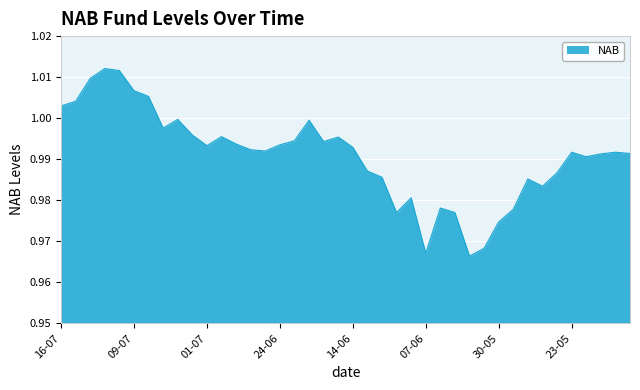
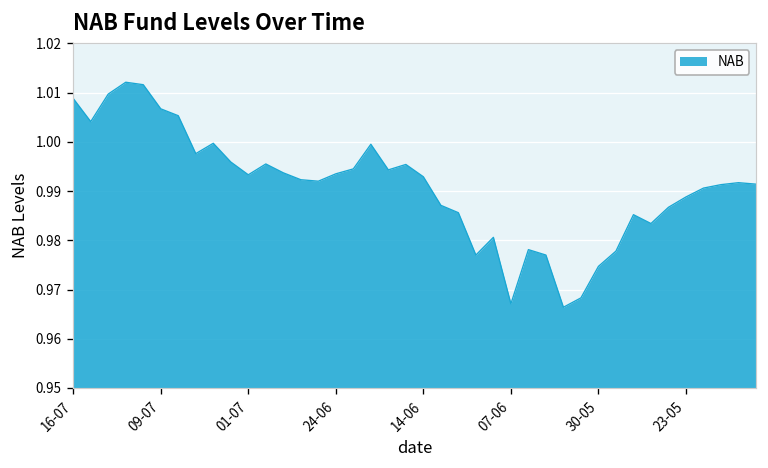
16-07: 1.003 -> 1.009
23-05: 0.992 -> 0.989
